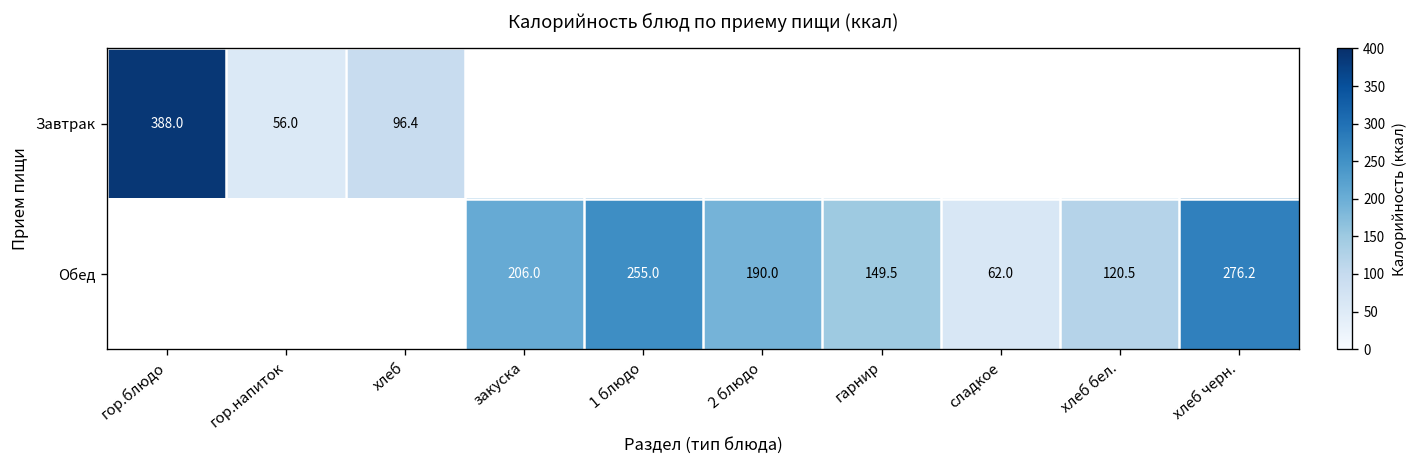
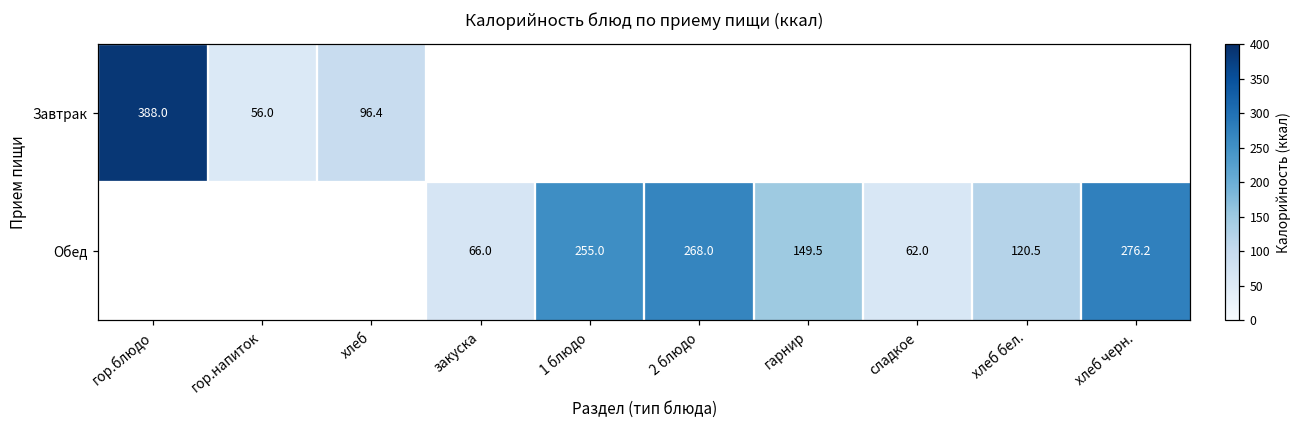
Обед, закуска: 206.0 -> 66.0
Обед, 2 блюдо: 190.0 -> 268.0
